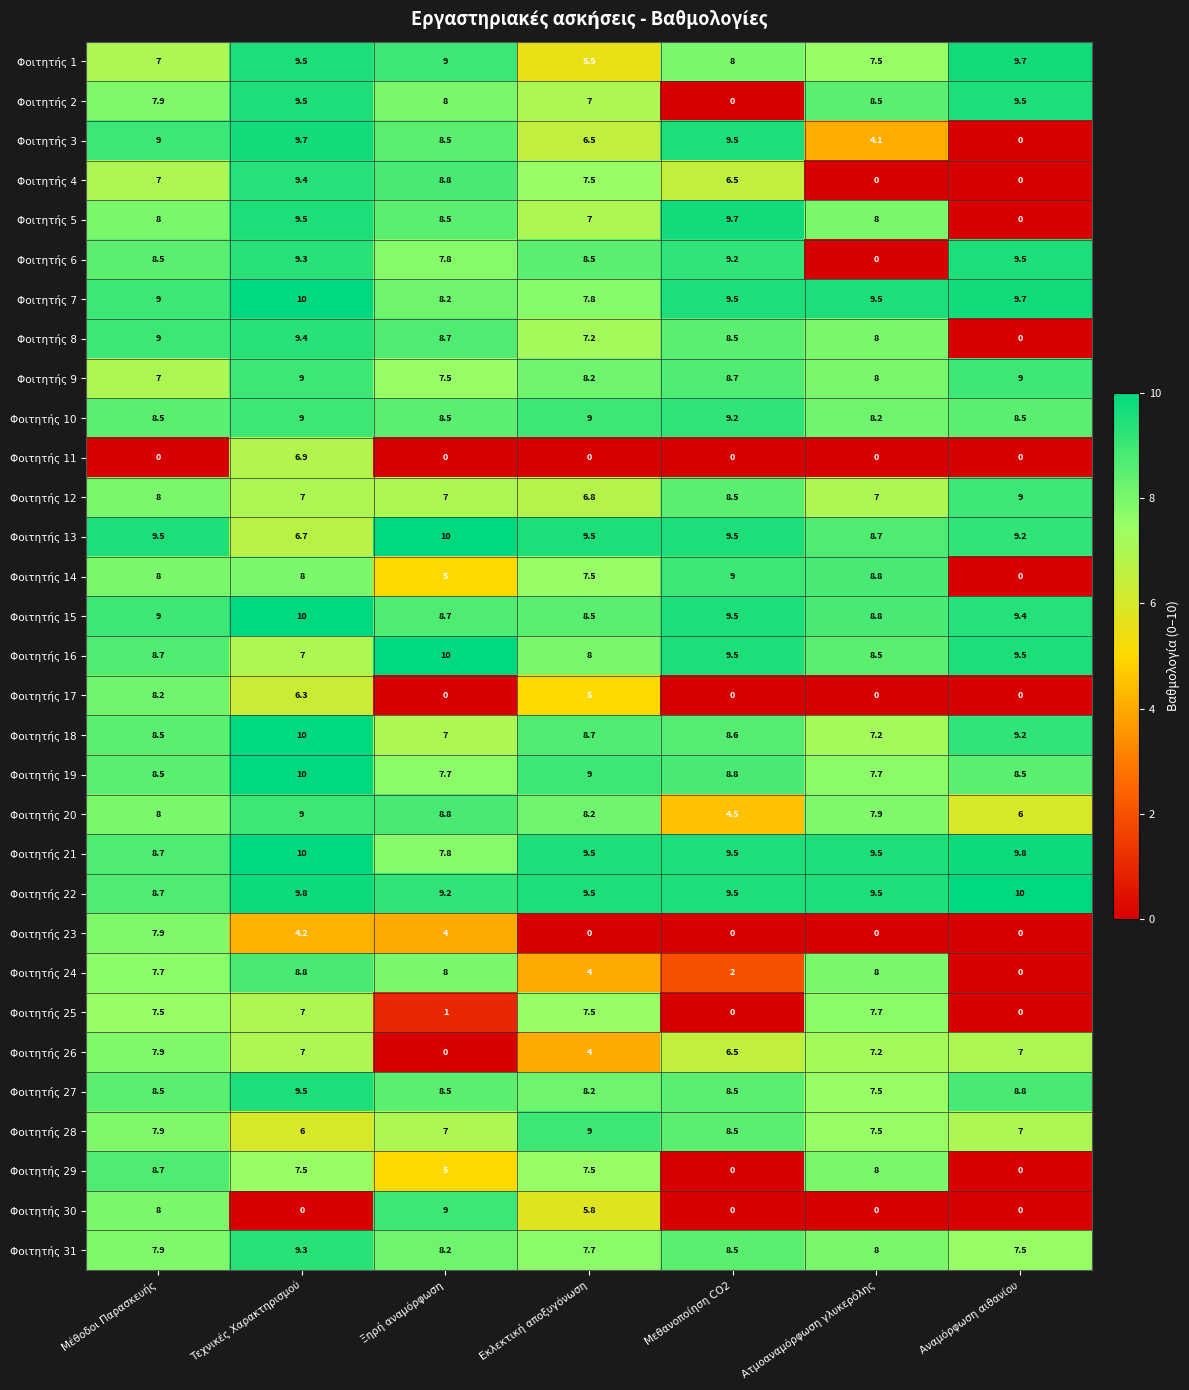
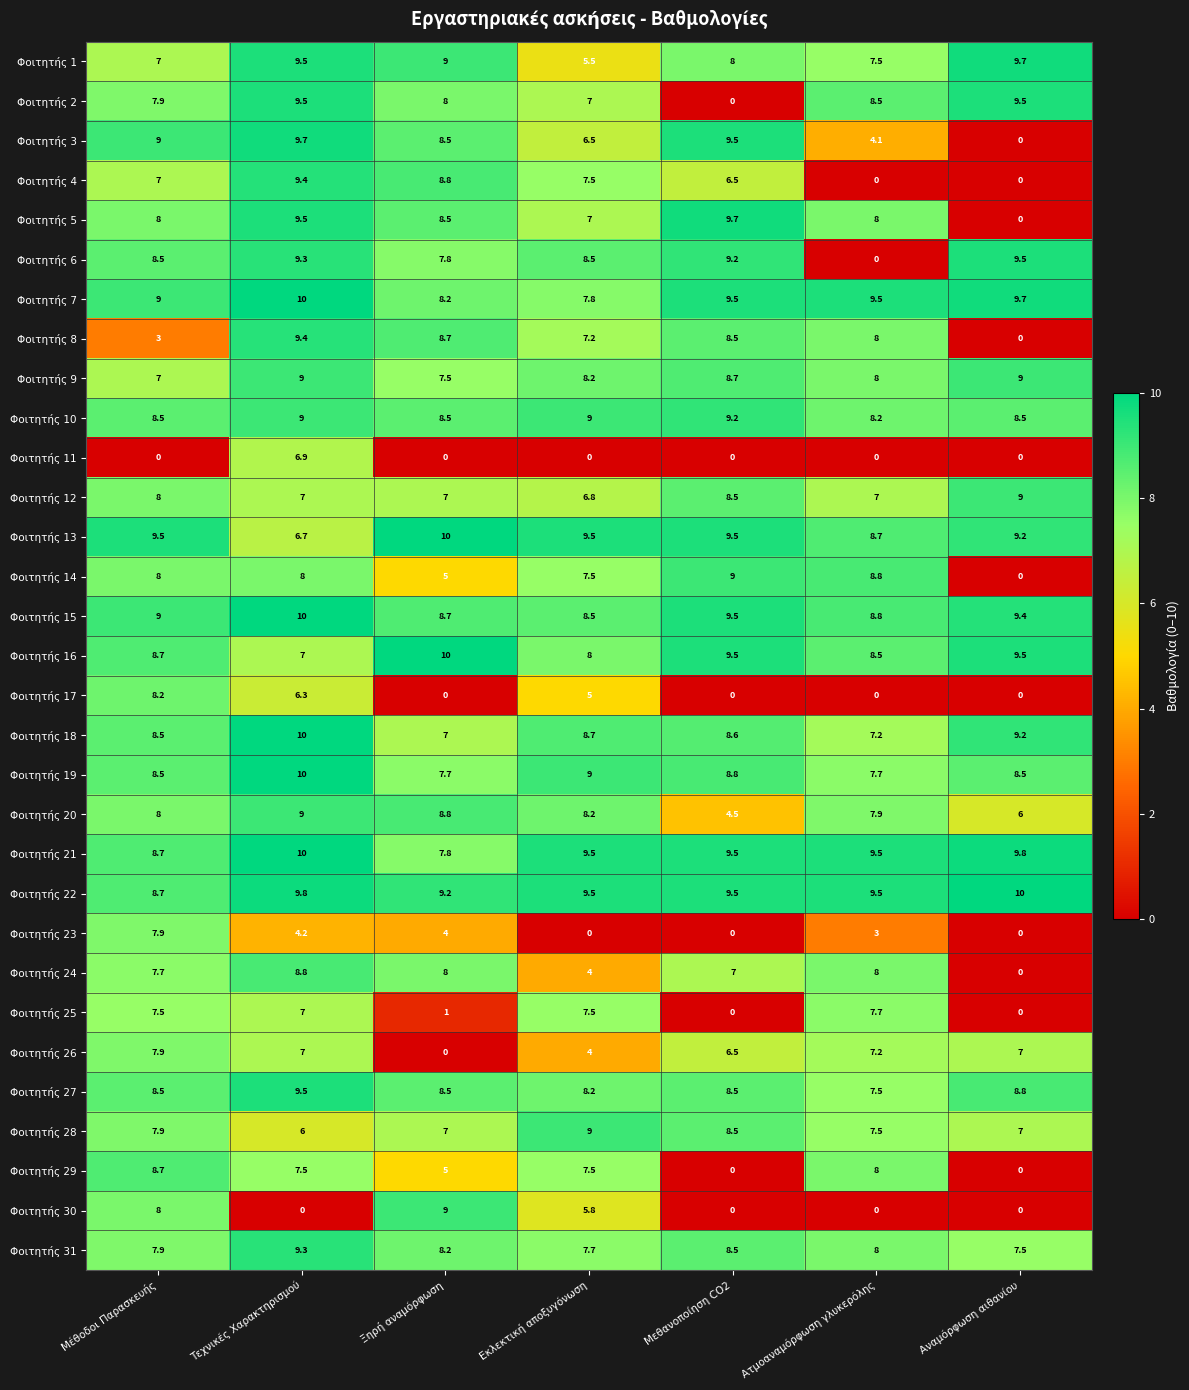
Φοιτητής 8, Μέθοδοι Παρασκευής: 9 -> 3
Φοιτητής 23, Ατμοαναμόρφωση γλυκερόλης: 0 -> 3
Φοιτητής 24, Μεθανοποίηση CO2: 2 -> 7
